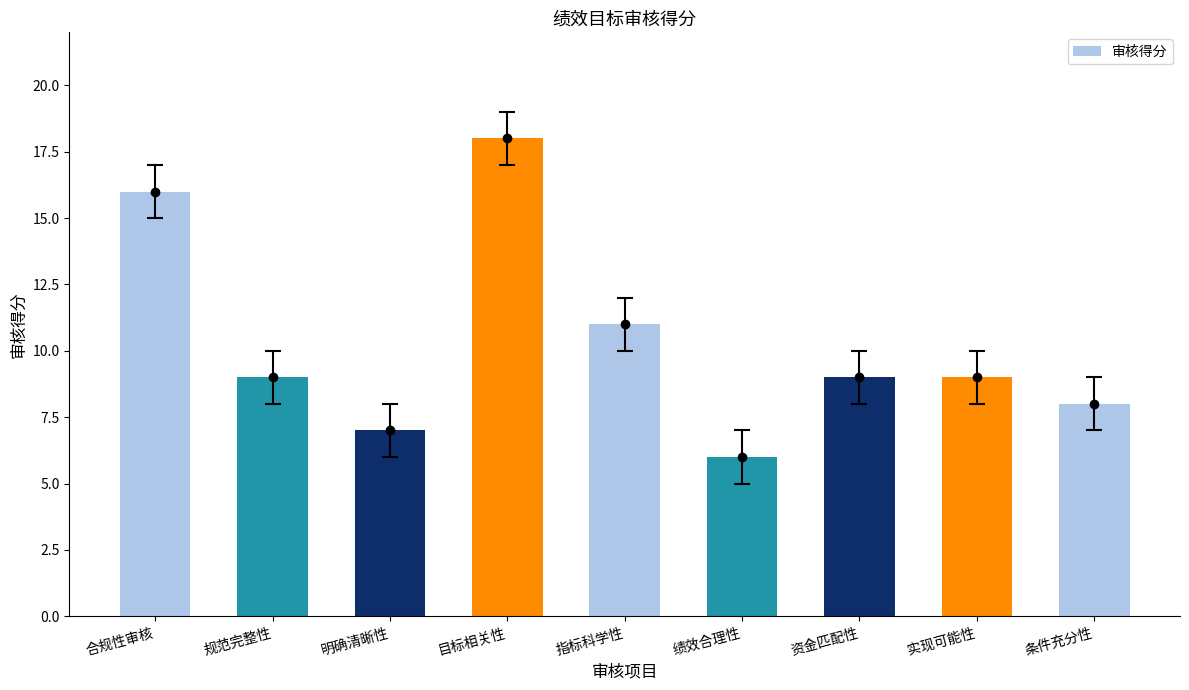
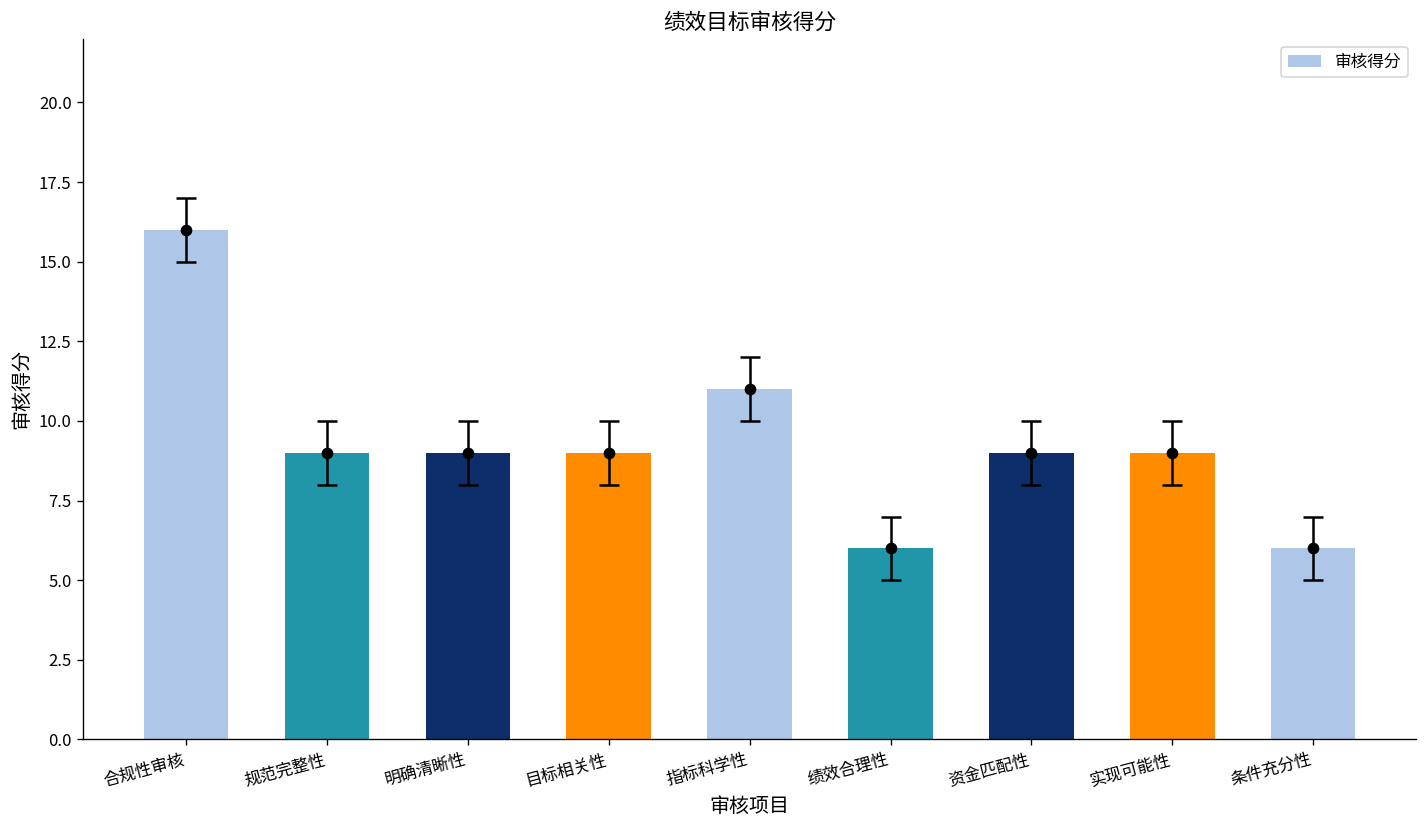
审核得分, 明确清晰性: 7 -> 9
审核得分, 目标相关性: 18 -> 9
审核得分, 条件充分性: 8 -> 6
